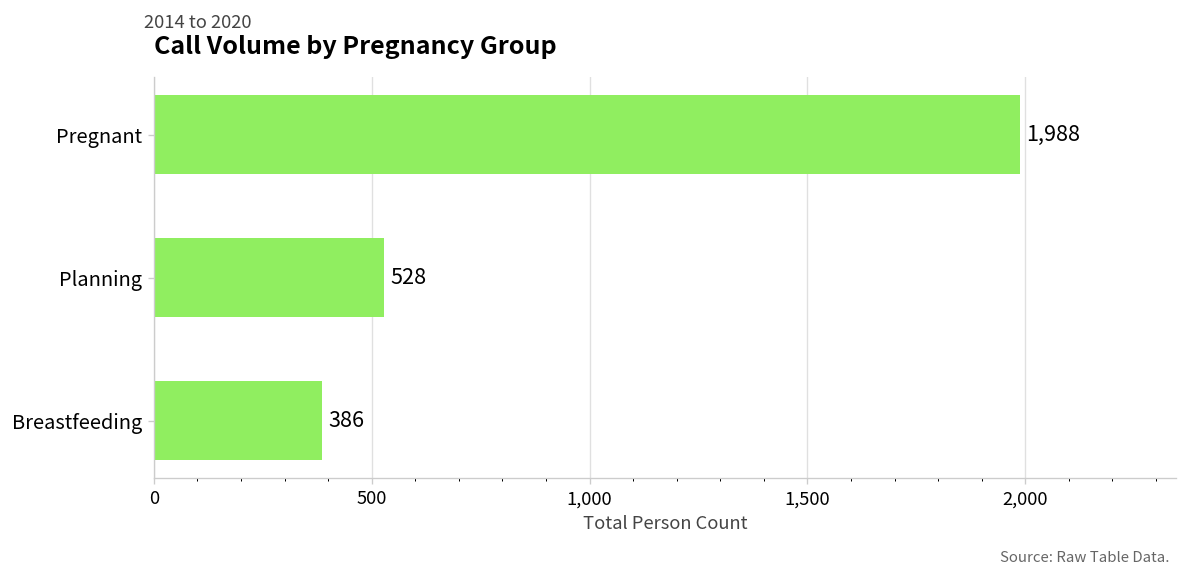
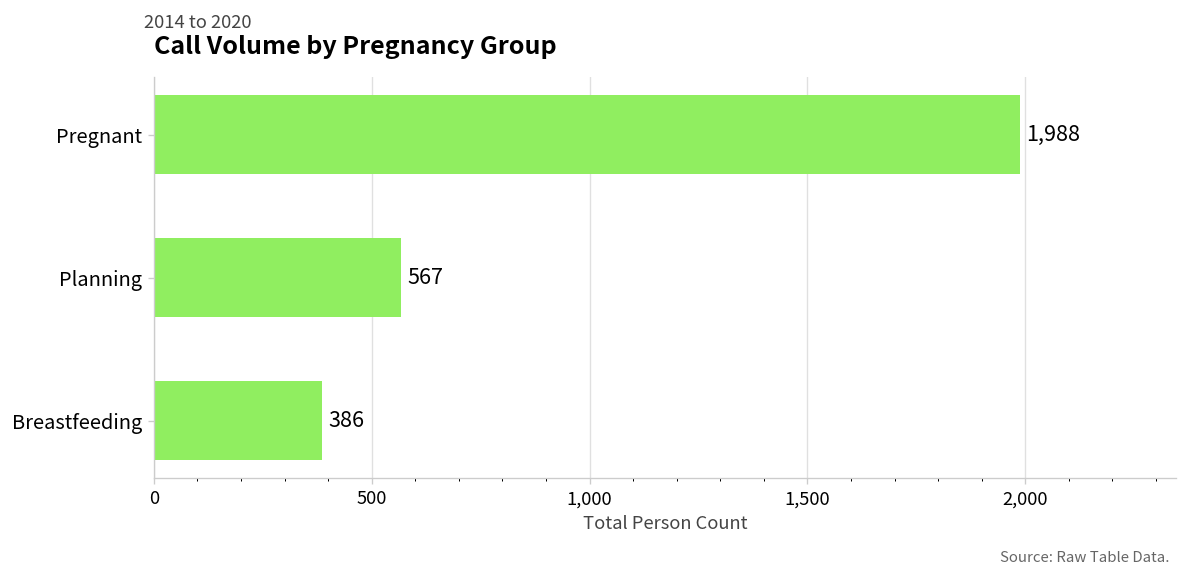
Planning: 528 -> 567
